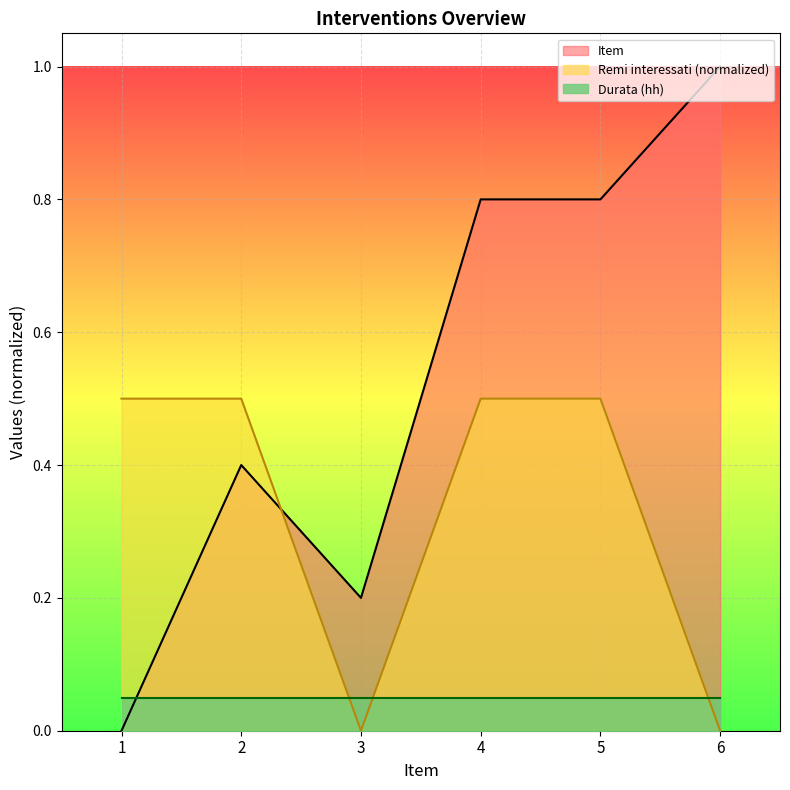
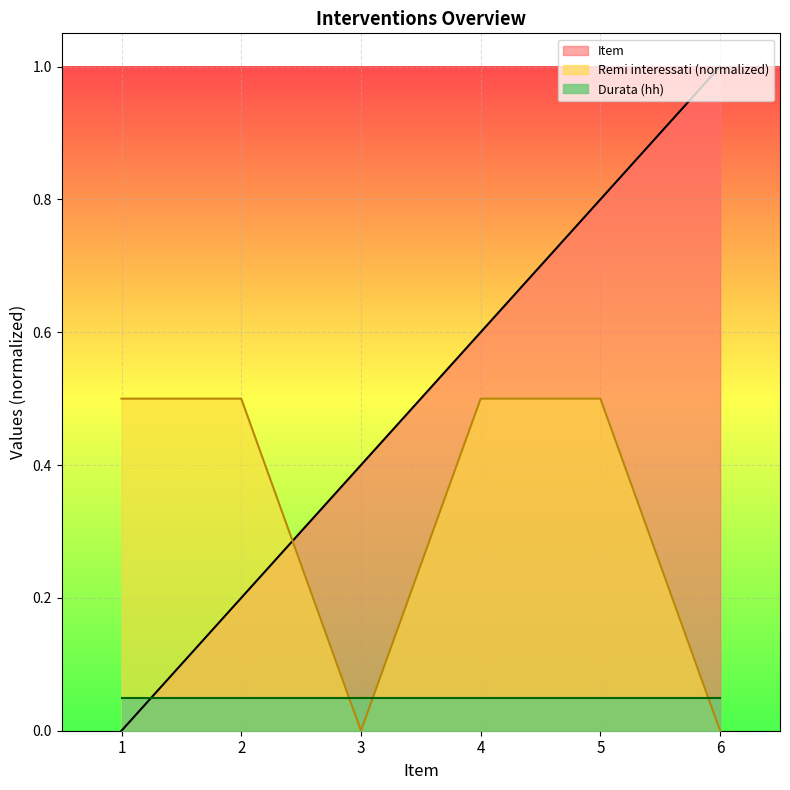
Item, 2: 0.40 -> 0.20
Item, 3: 0.20 -> 0.40
Item, 4: 0.80 -> 0.60
